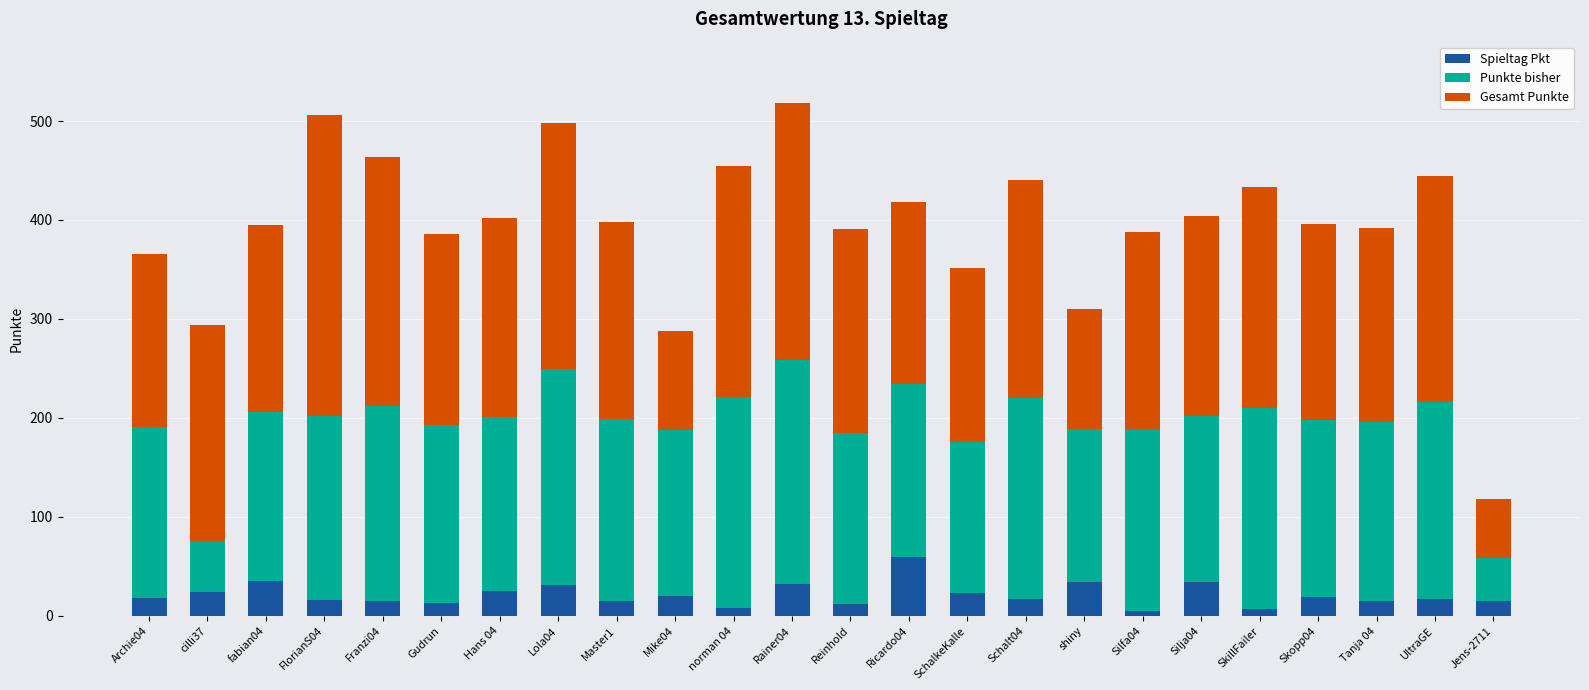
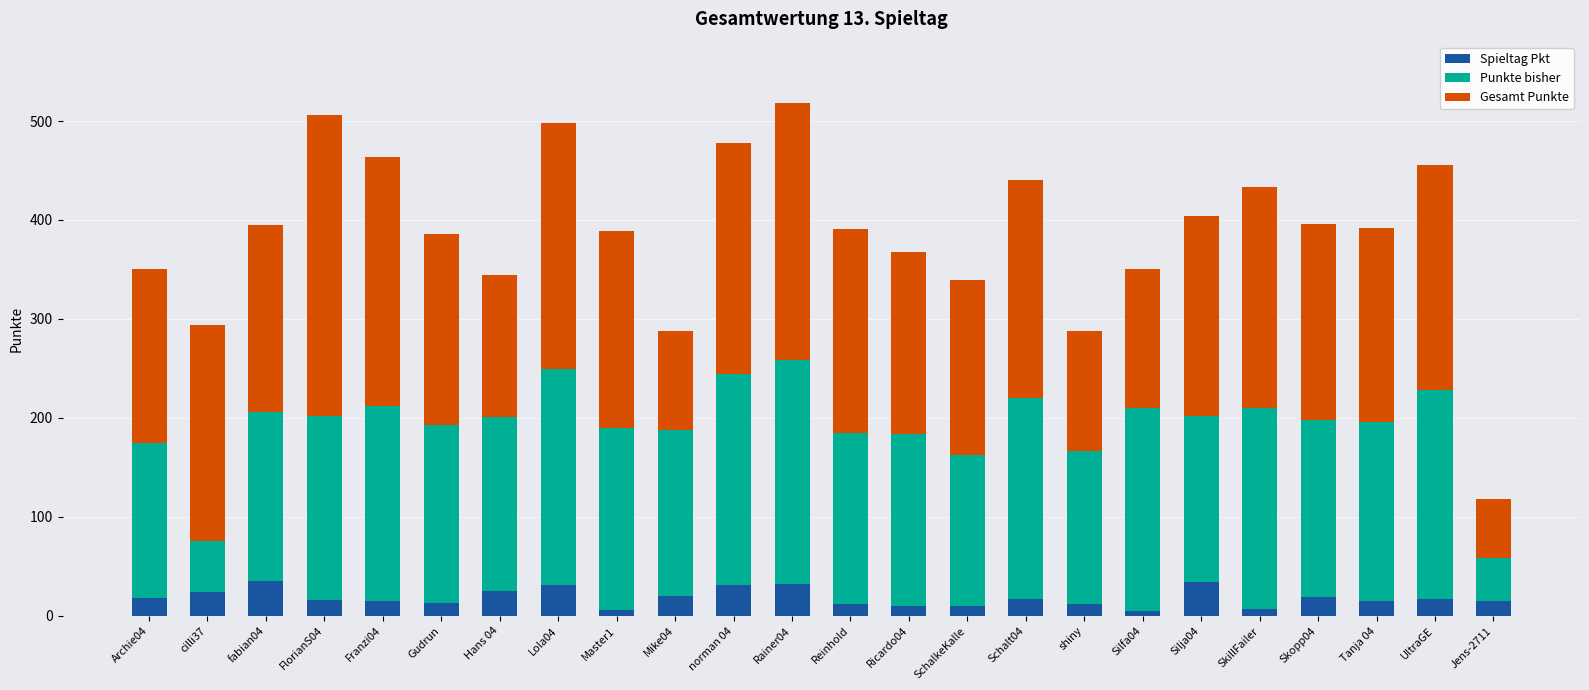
Punkte bisher, Archie04: 170 -> 160
Gesamt Punkte, Hans 04: 200 -> 140
Spieltag Pkt, Master1: 20 -> 10
Spieltag Pkt, norman 04: 10 -> 30
Spieltag Pkt, Ricardo04: 60 -> 10
Spieltag Pkt, SchalkeKalle: 20 -> 10
Spieltag Pkt, shiny: 30 -> 10
Punkte bisher, Silfa04: 180 -> 210
Gesamt Punkte, Silfa04: 200 -> 140
Punkte bisher, UltraGE: 200 -> 210
